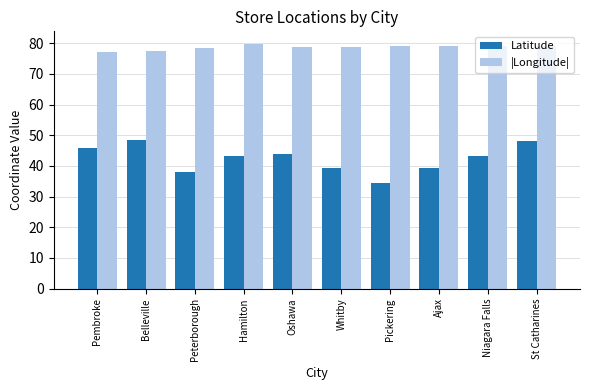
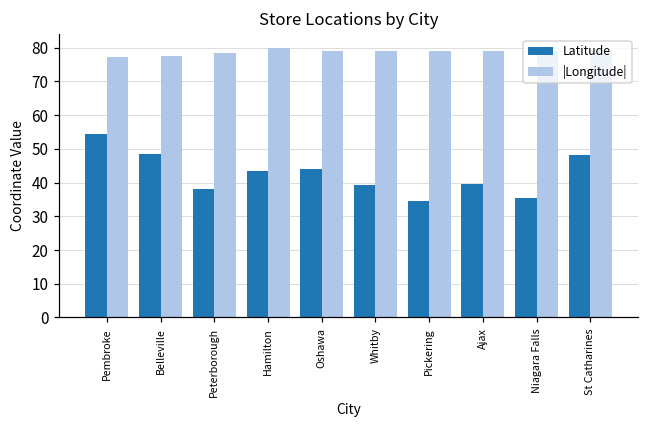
Latitude, Pembroke: 46 -> 54
Latitude, Niagara Falls: 43 -> 36
